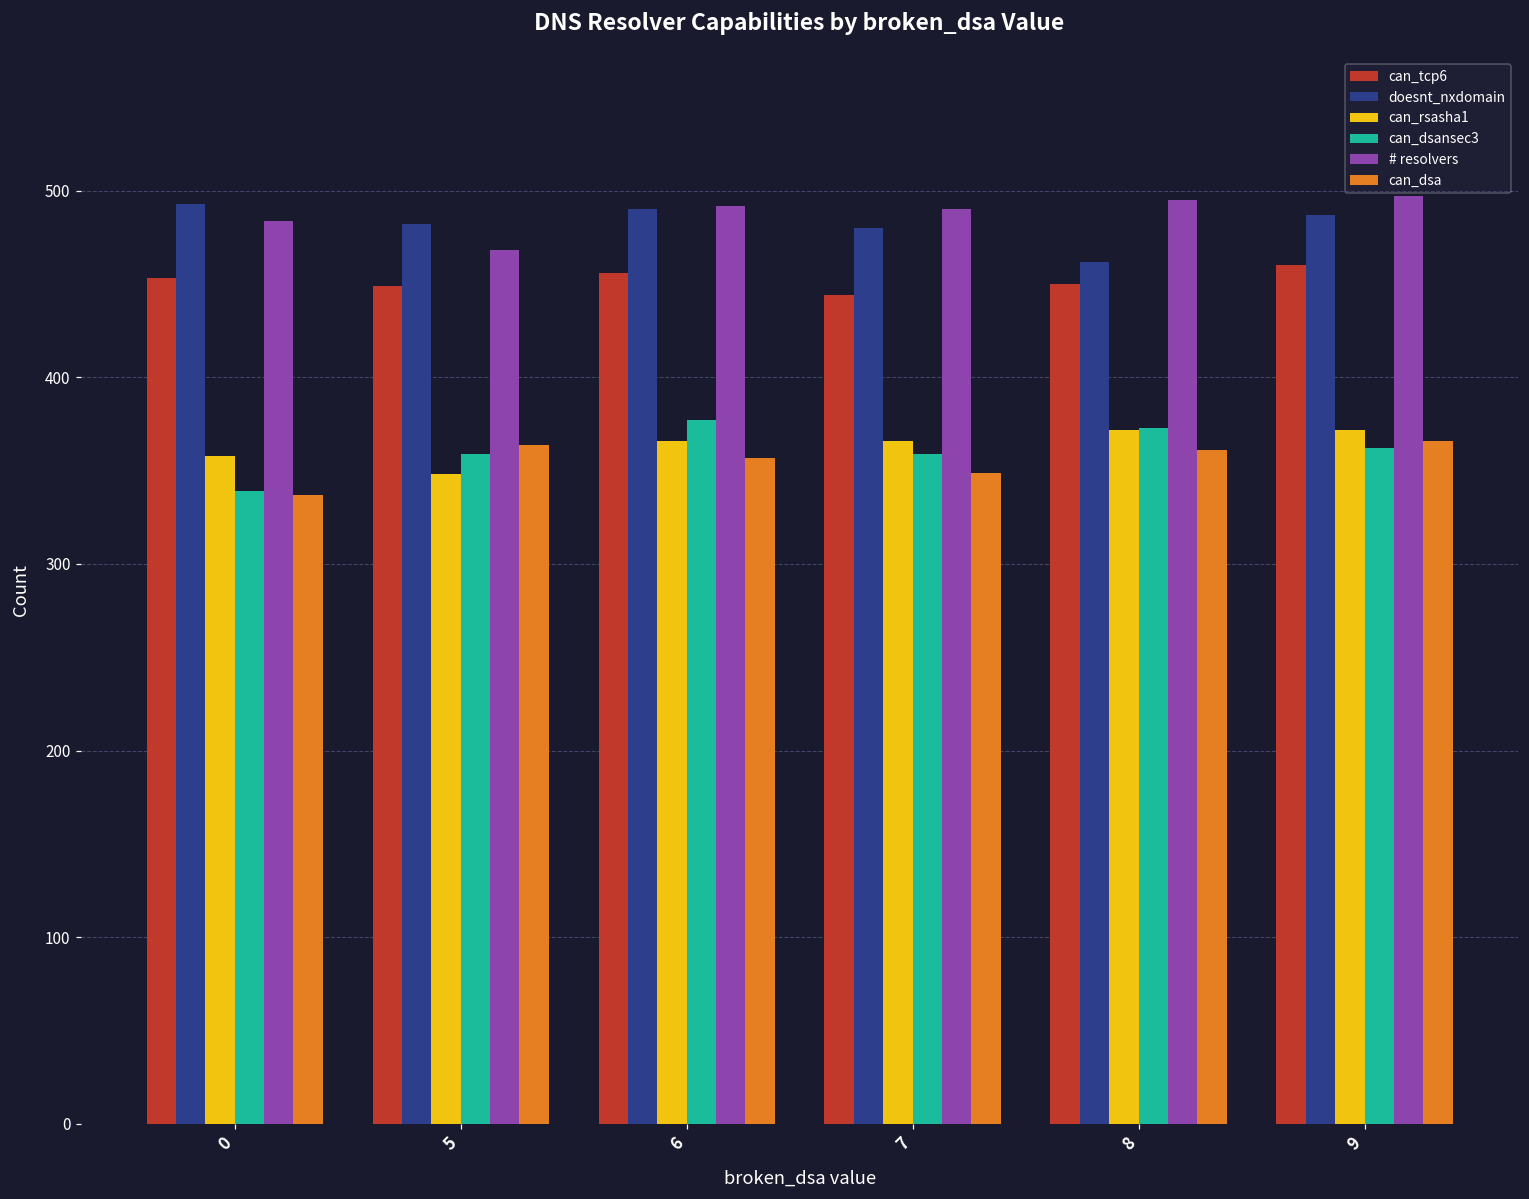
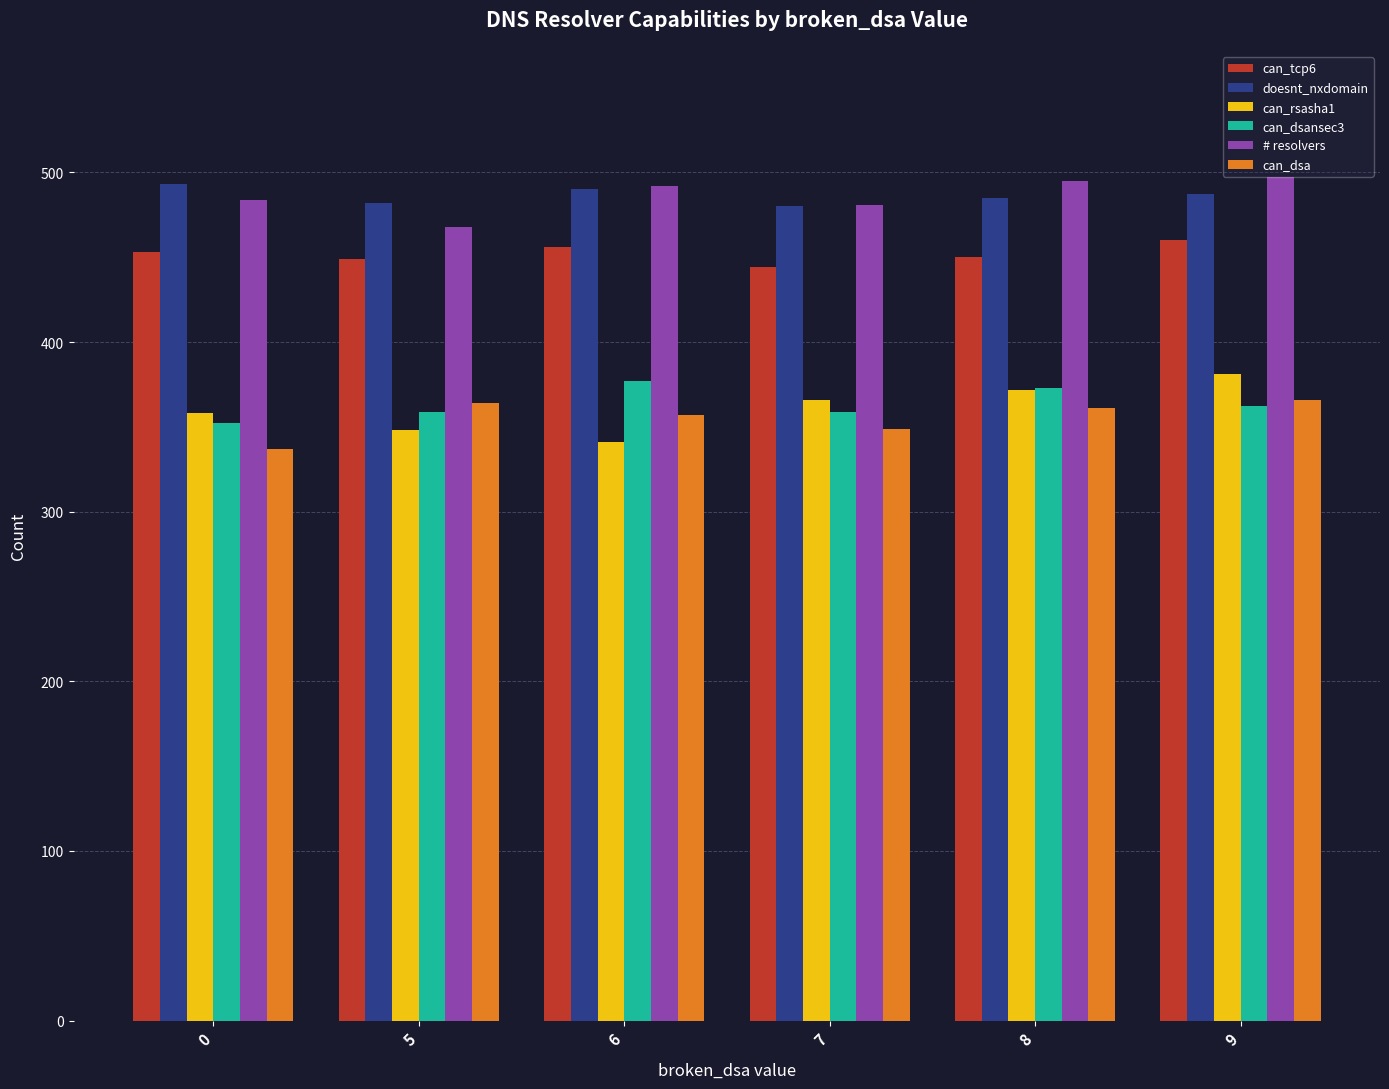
can_dsansec3, 0: 339 -> 352
can_rsasha1, 6: 366 -> 341
# resolvers, 7: 490 -> 481
doesnt_nxdomain, 8: 462 -> 485
can_rsasha1, 9: 372 -> 381
